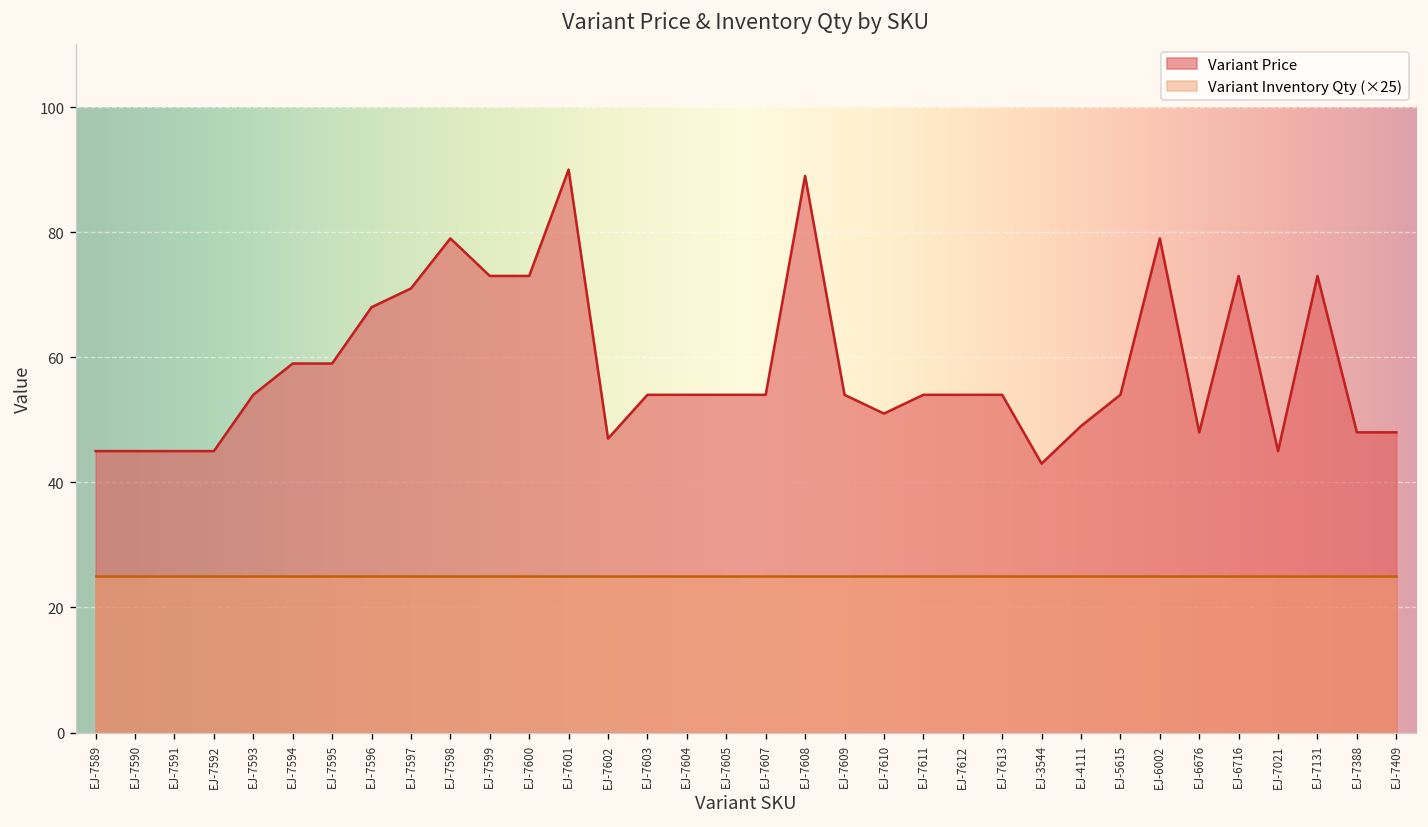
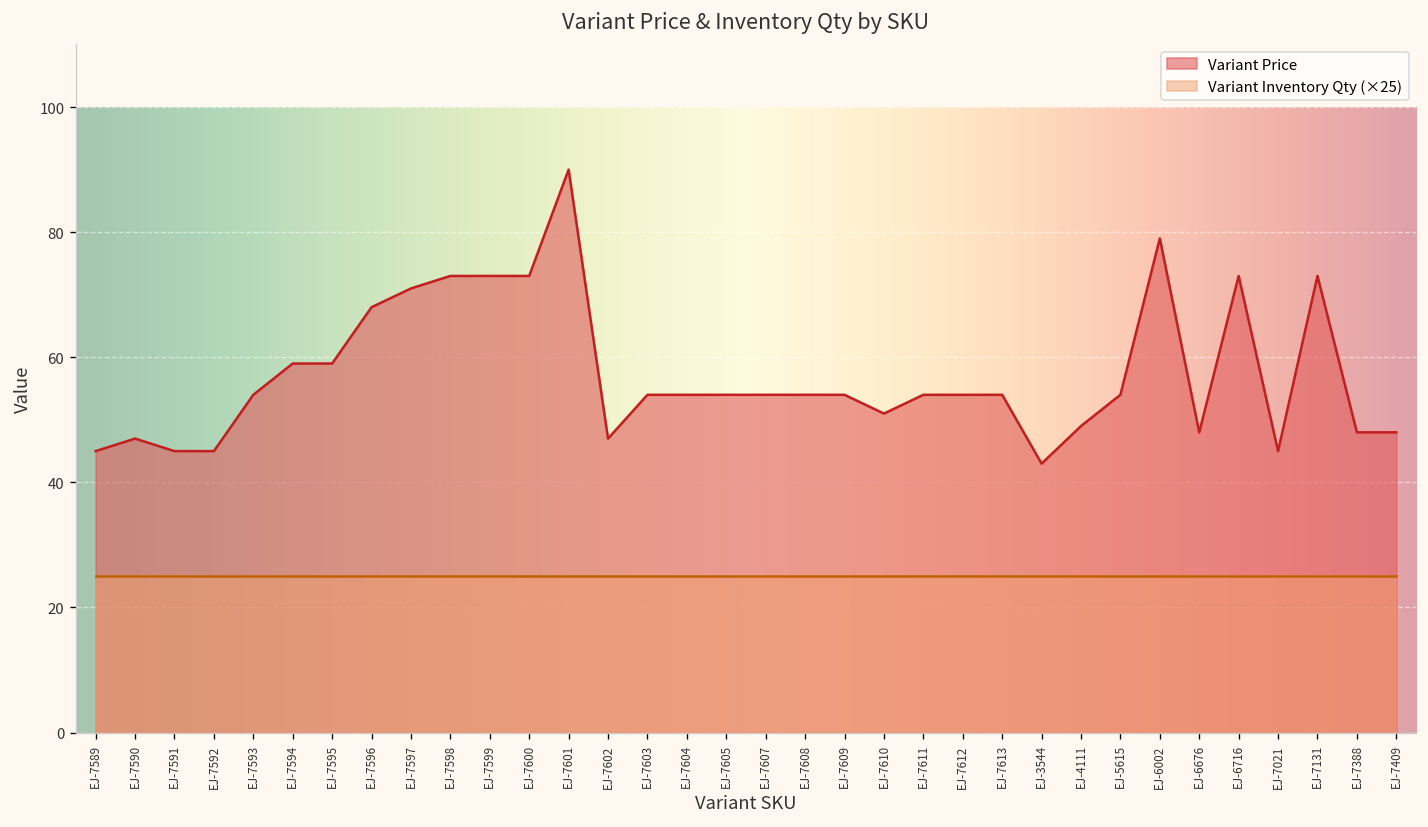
Variant Price, EJ-7590: 45 -> 47
Variant Price, EJ-7598: 79 -> 73
Variant Price, EJ-7608: 89 -> 54
